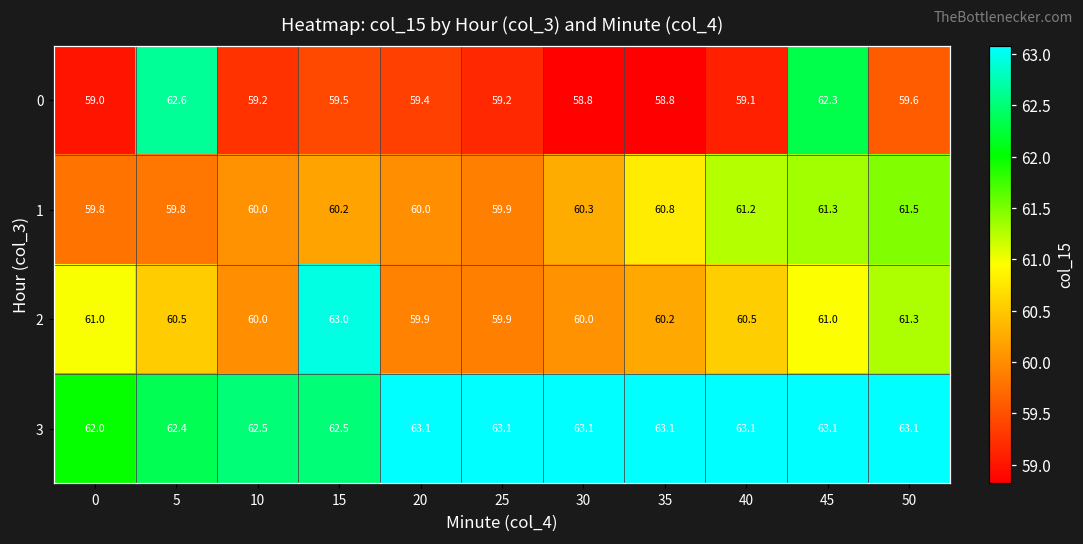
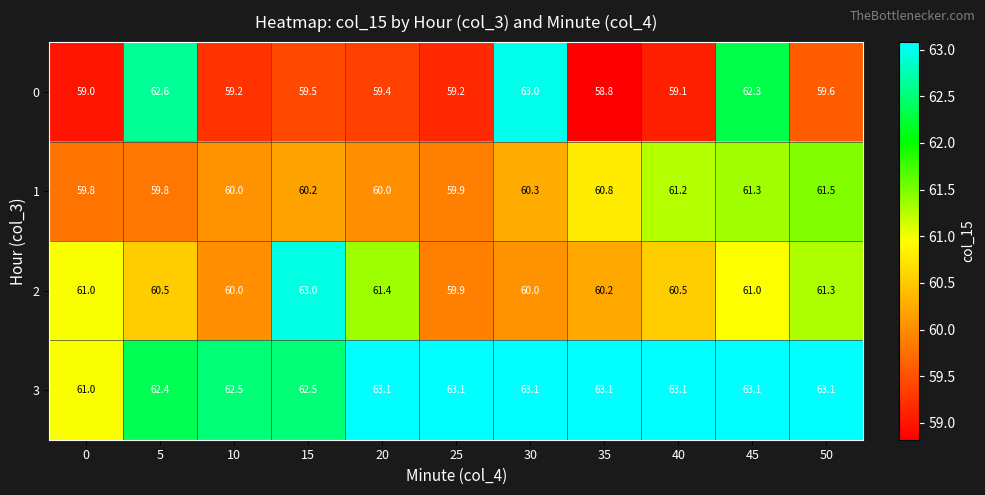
0, 30: 58.8 -> 63.0
2, 20: 59.9 -> 61.4
3, 0: 62.0 -> 61.0
